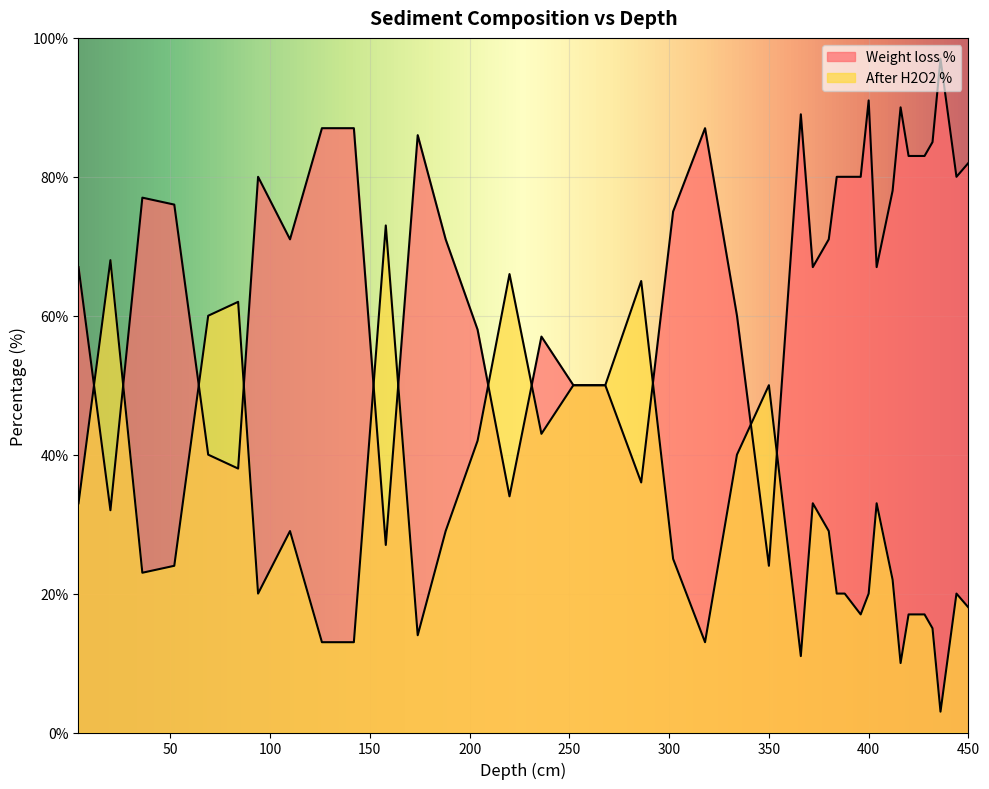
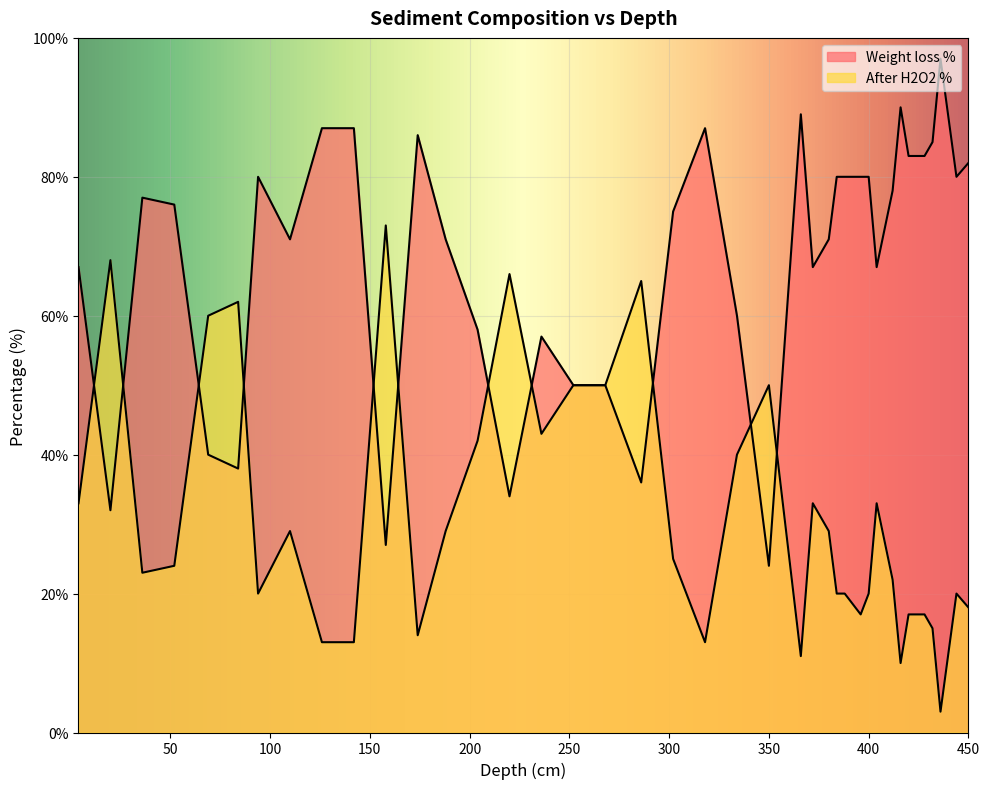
Weight loss %, 400: 91% -> 80%
